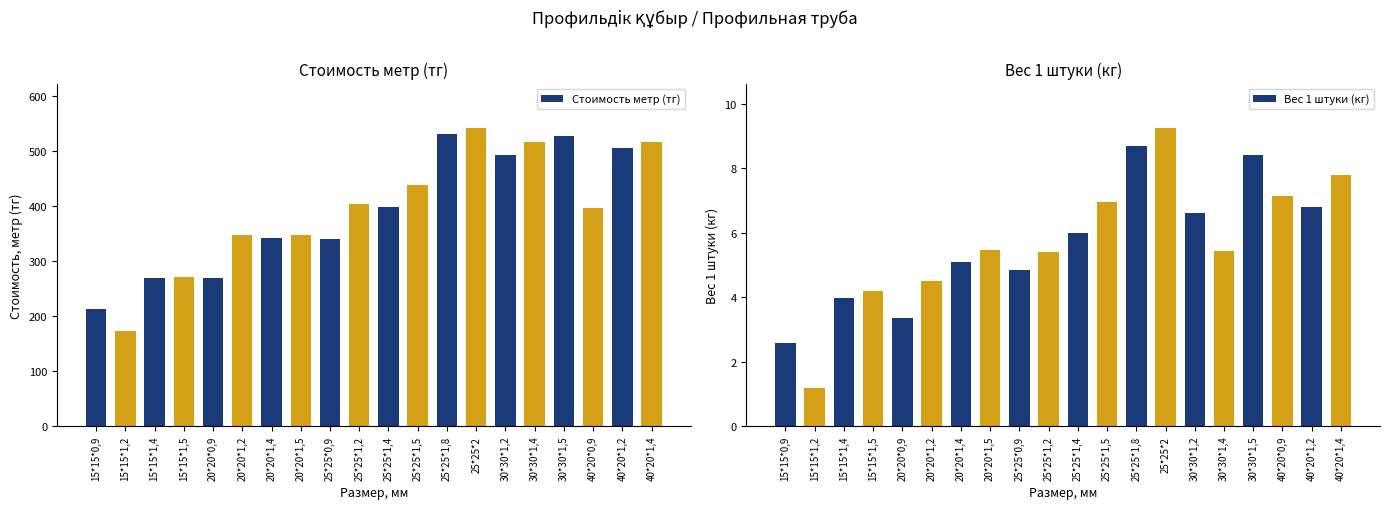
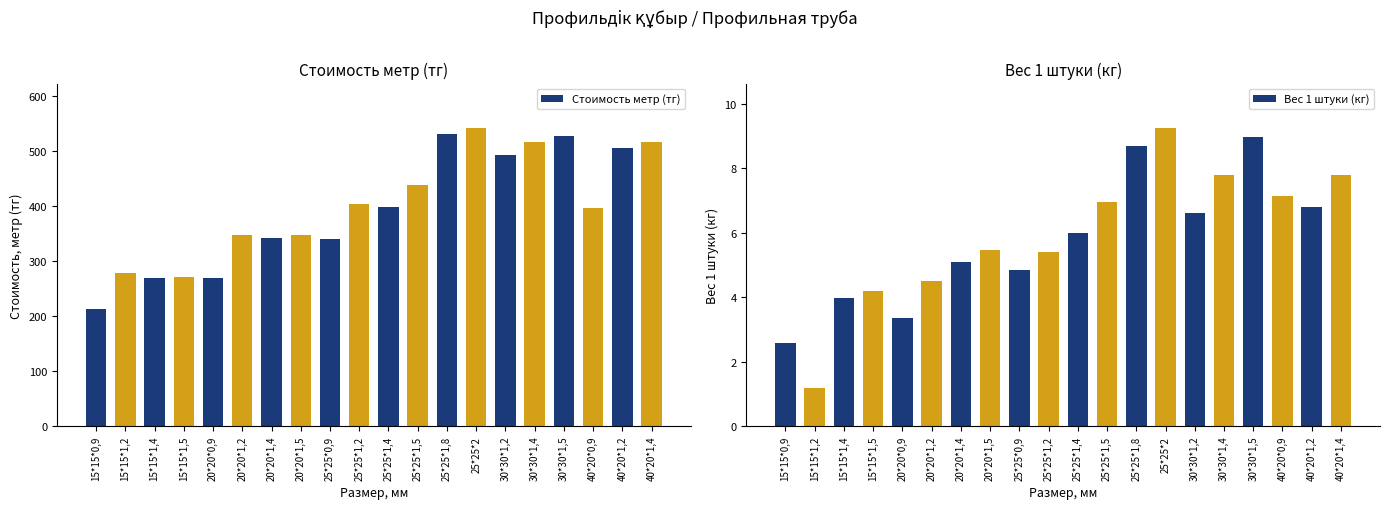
Стоимость метр (тг), 15*15*1,2: 170 -> 280
Вес 1 штуки (кг), 30*30*1,4: 5.4 -> 7.8
Вес 1 штуки (кг), 30*30*1,5: 8.4 -> 9.0
